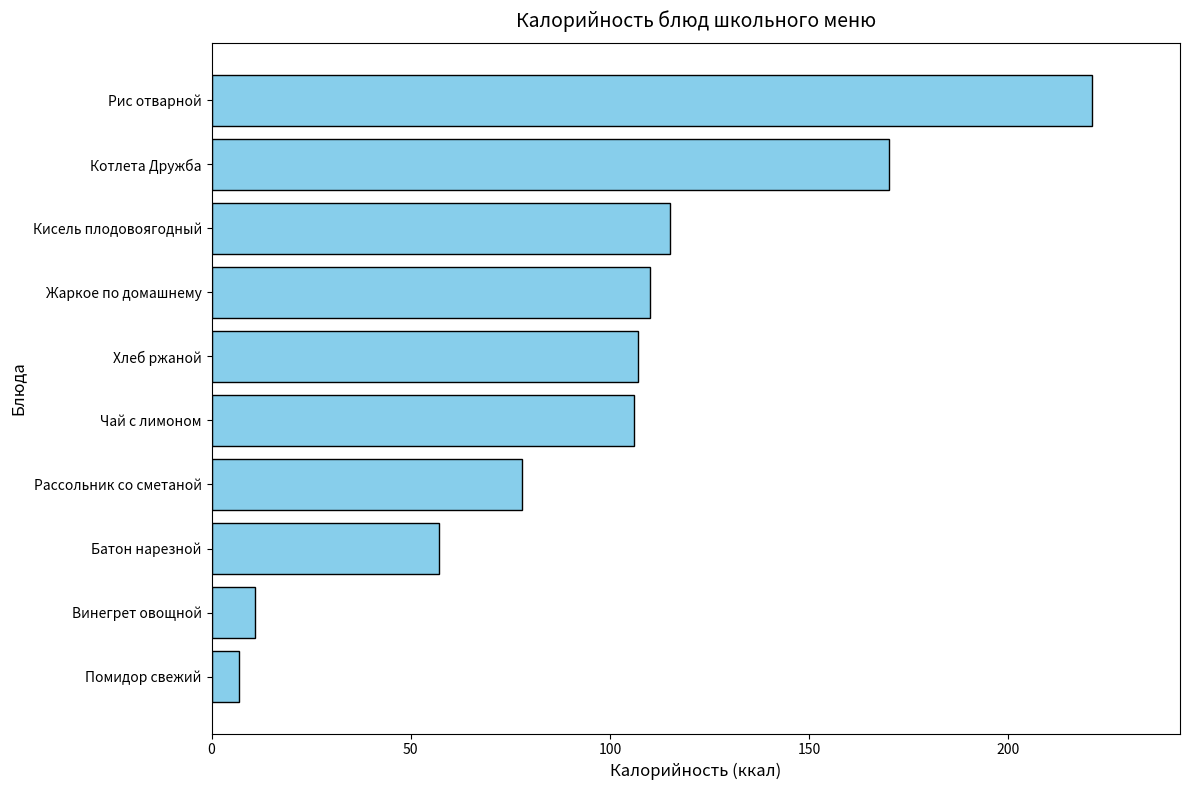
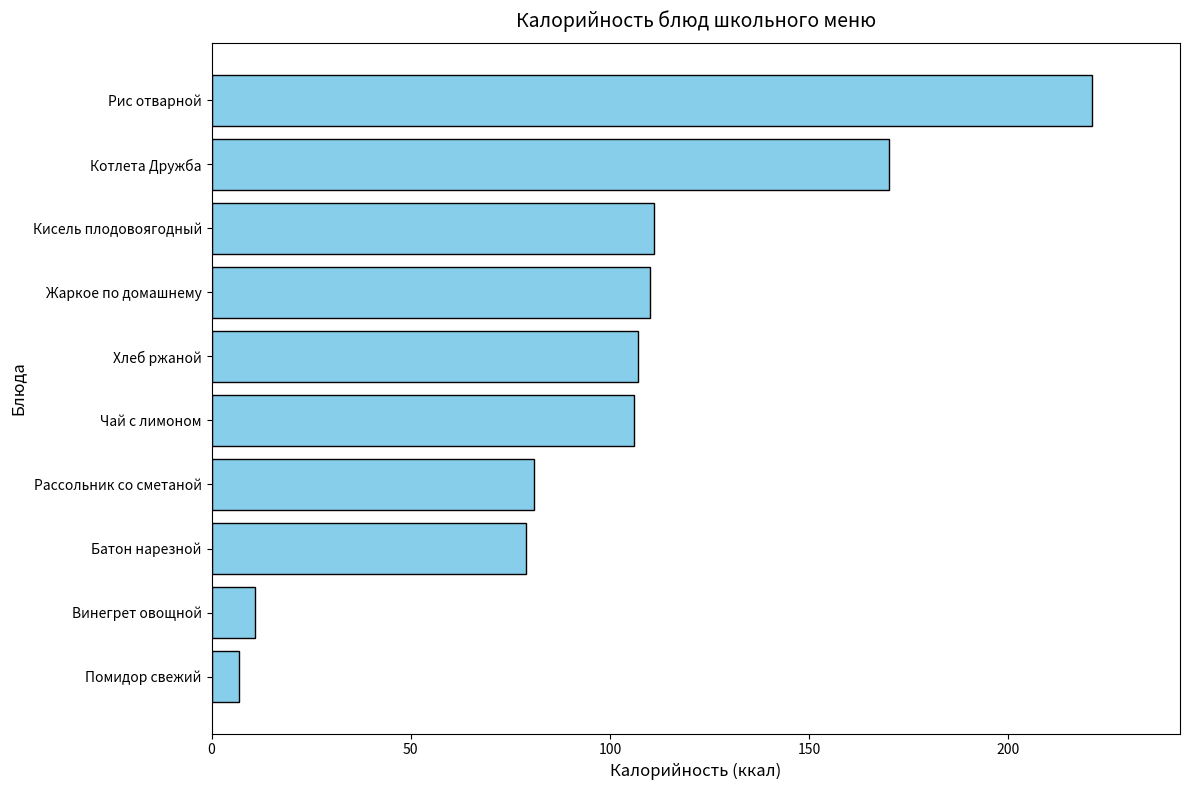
Кисель плодовоягодный: 115 -> 111
Рассольник со сметаной: 78 -> 81
Батон нарезной: 57 -> 79
